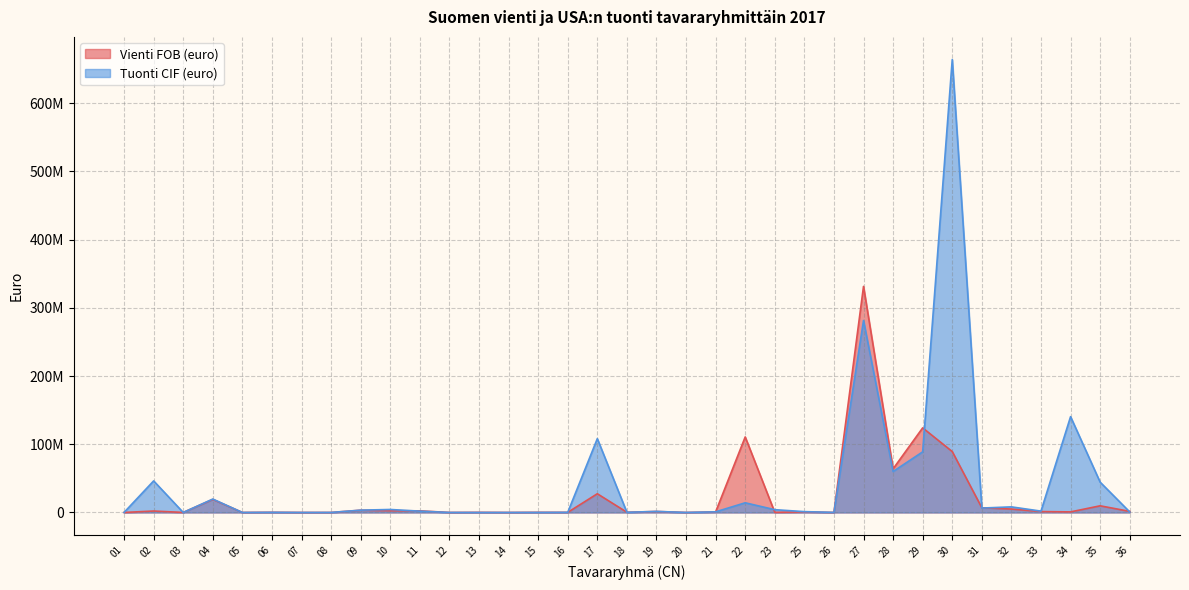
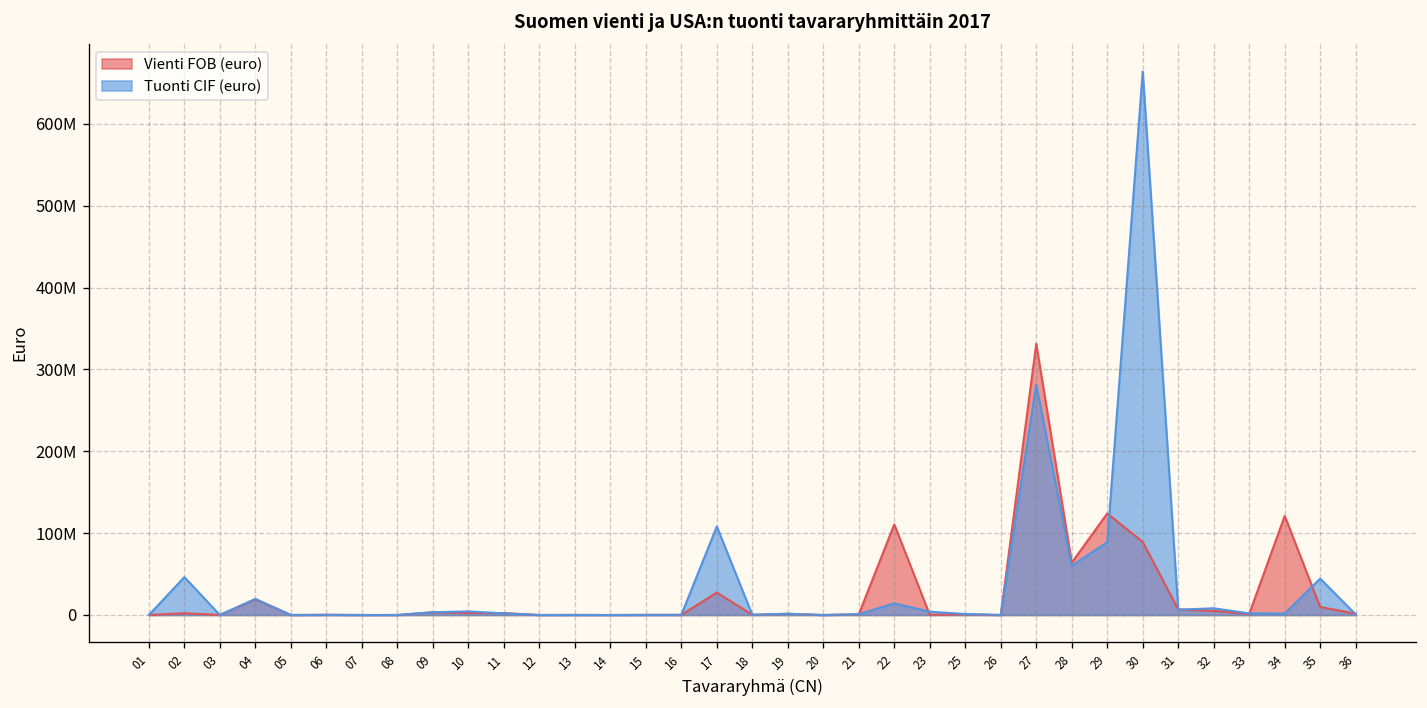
Vienti FOB (euro), 34: 0 -> 120000000
Tuonti CIF (euro), 34: 140000000 -> 0
